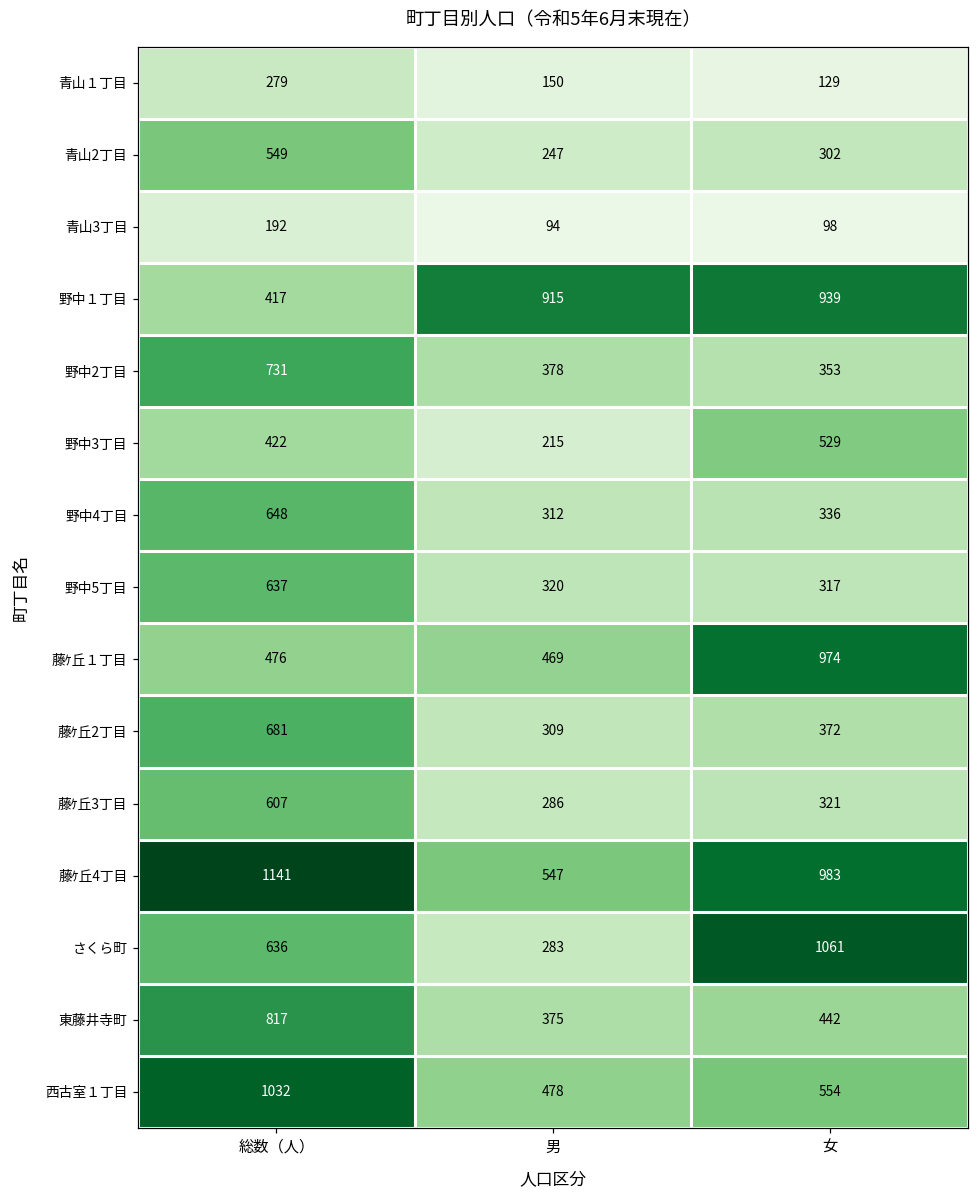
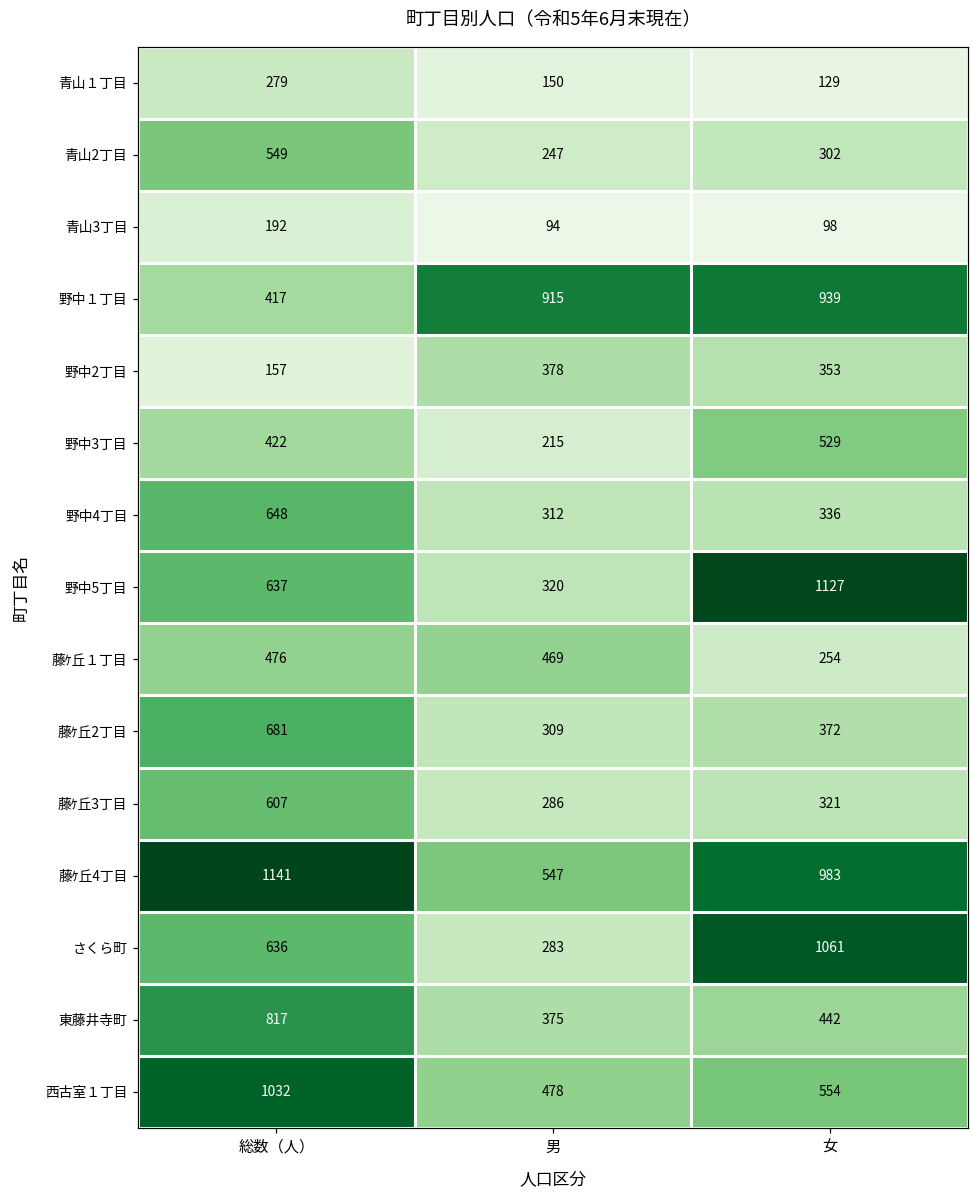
野中2丁目, 総数（人）: 731 -> 157
野中5丁目, 女: 317 -> 1127
藤ｹ丘１丁目, 女: 974 -> 254
